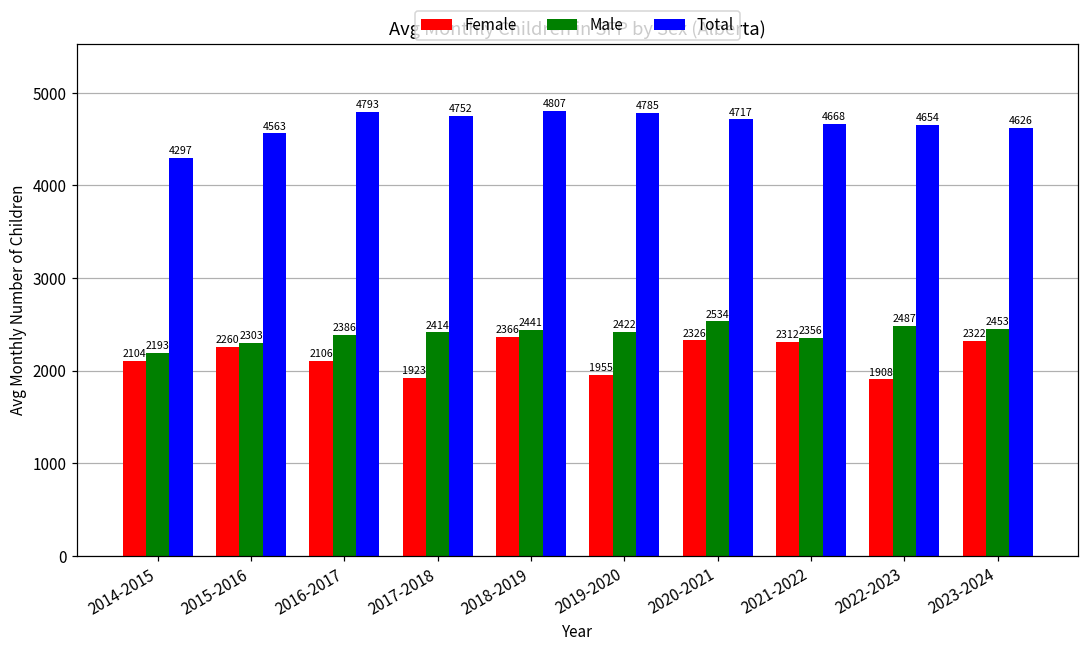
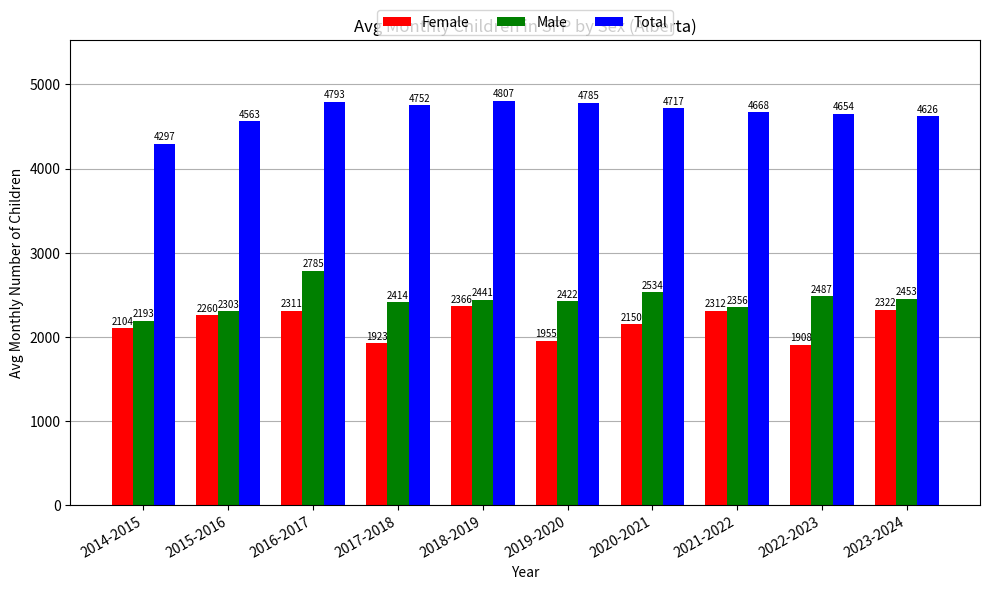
Female, 2016-2017: 2106 -> 2311
Male, 2016-2017: 2386 -> 2785
Female, 2020-2021: 2326 -> 2150
